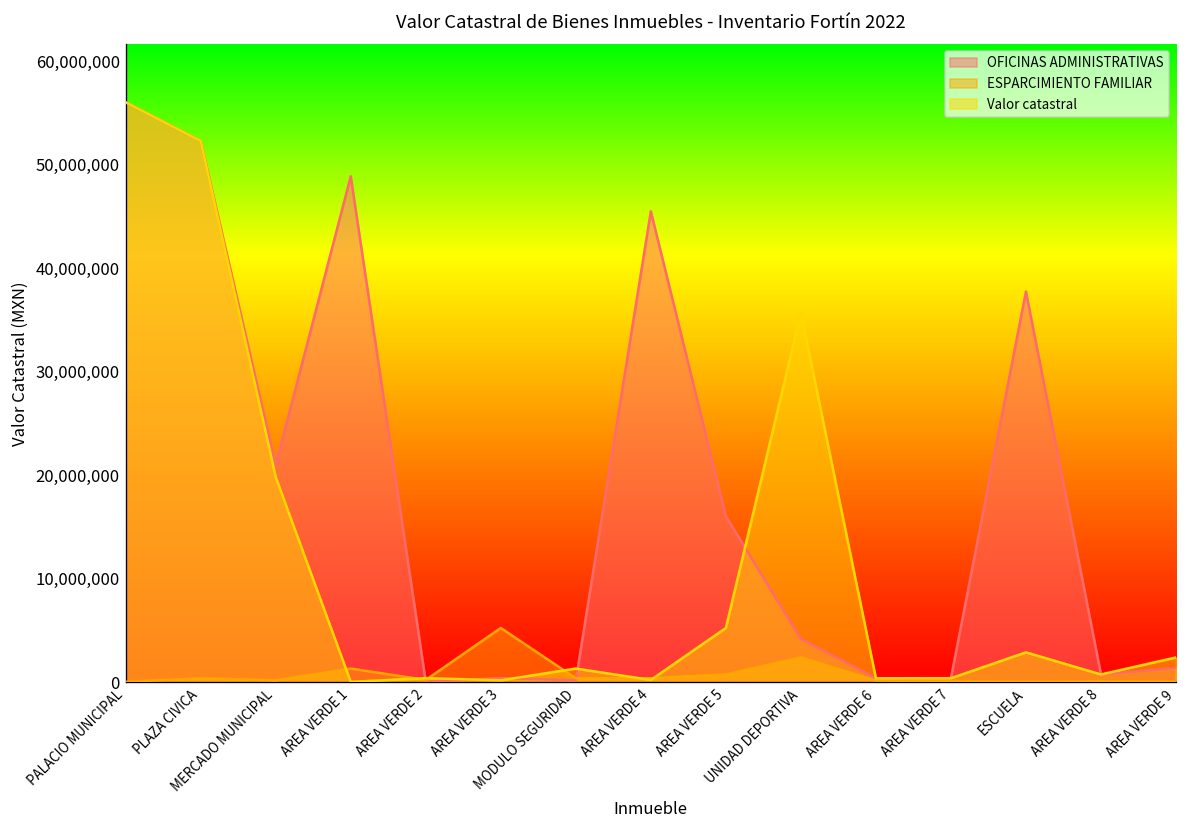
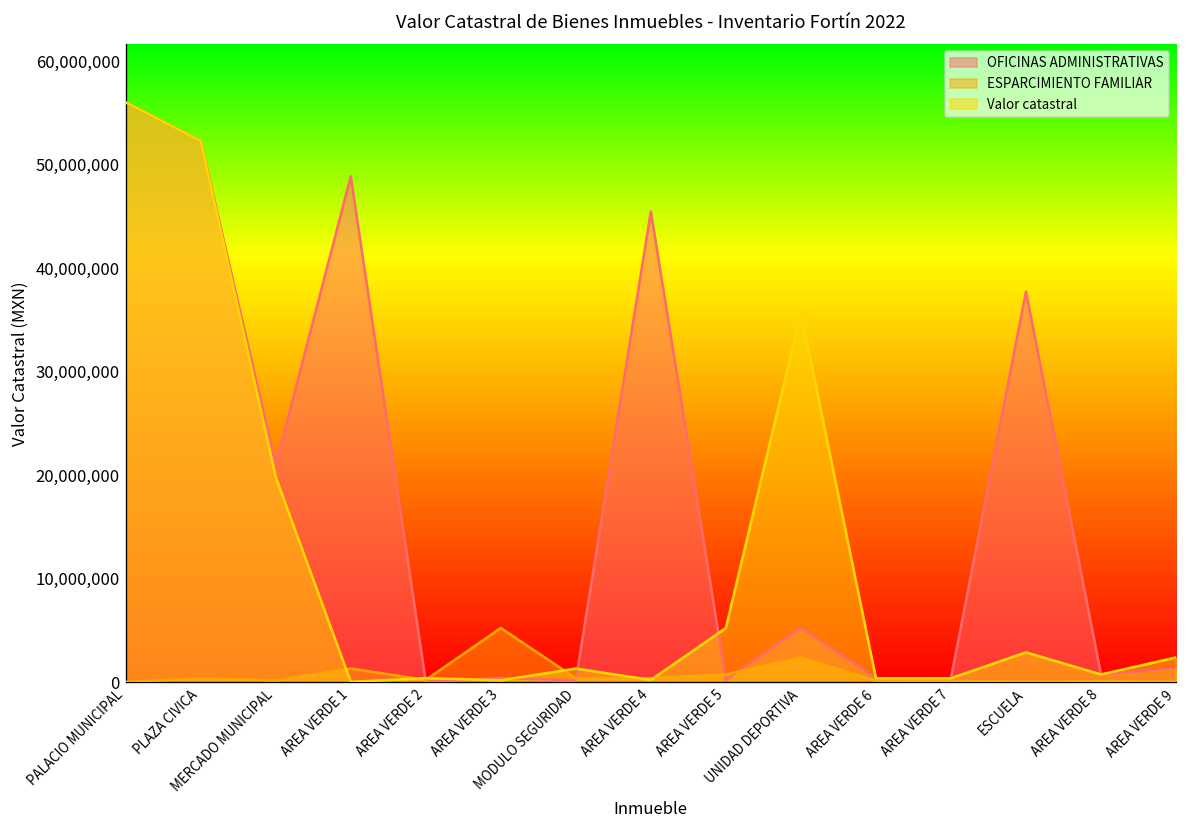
OFICINAS ADMINISTRATIVAS, AREA VERDE 5: 16,000,000 -> 0
OFICINAS ADMINISTRATIVAS, UNIDAD DEPORTIVA: 4,000,000 -> 5,000,000
